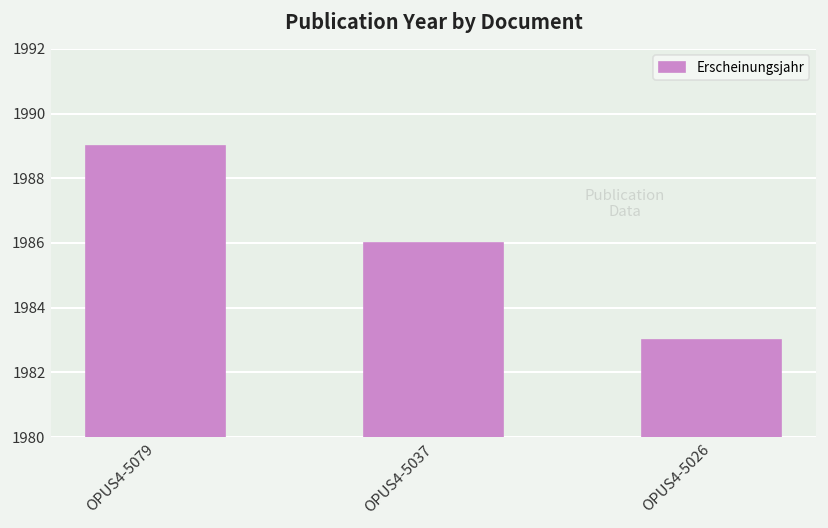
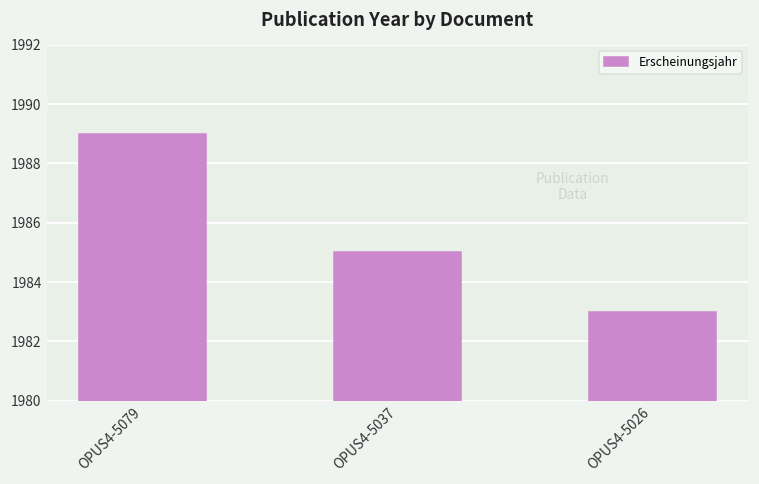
OPUS4-5037: 1986 -> 1985
